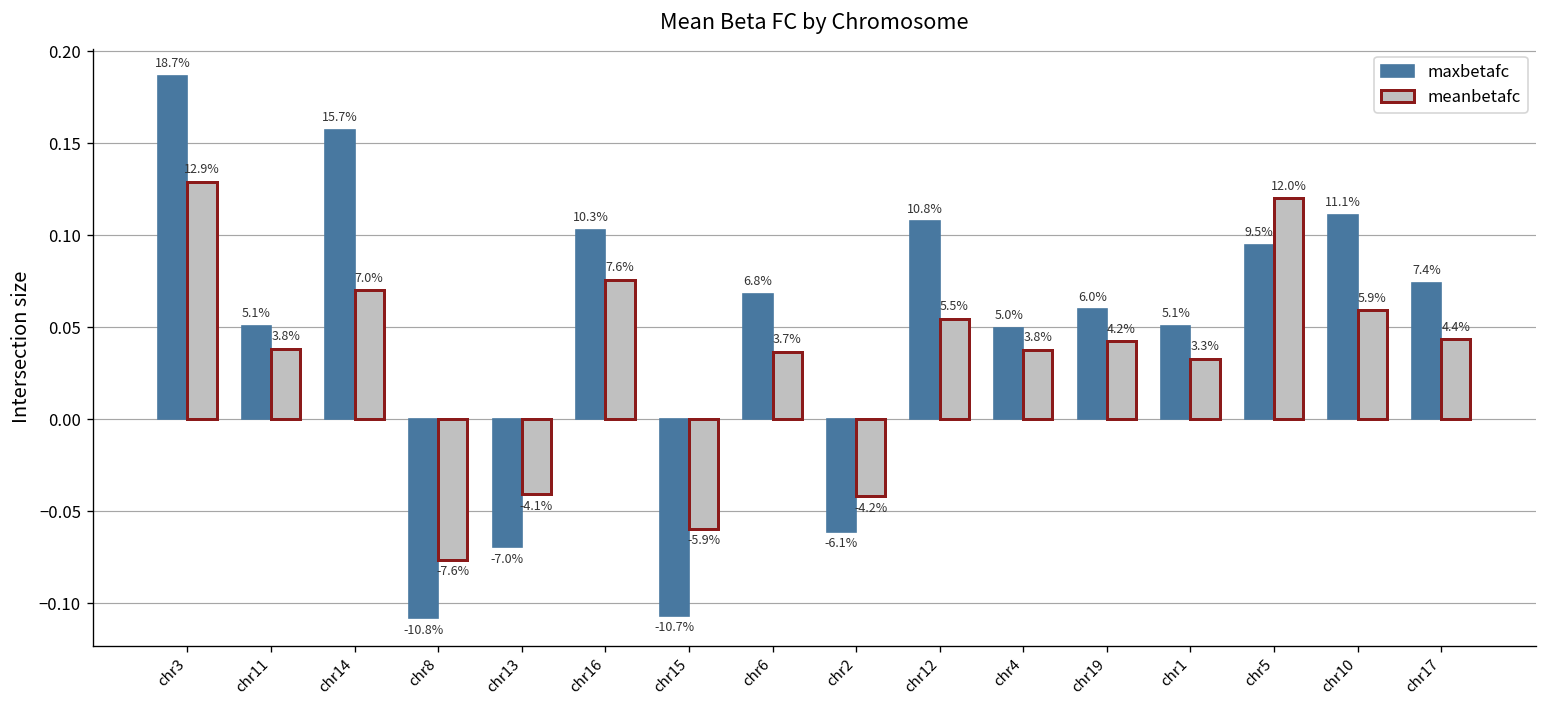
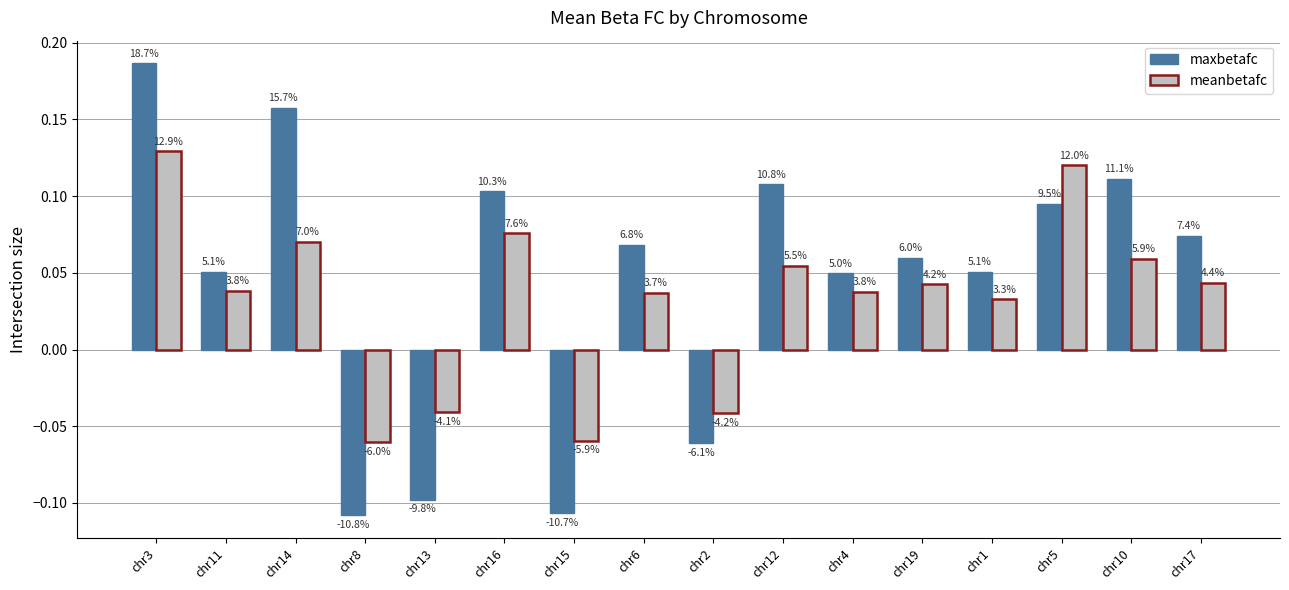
meanbetafc, chr8: -7.6% -> -6.0%
maxbetafc, chr13: -7.0% -> -9.8%
